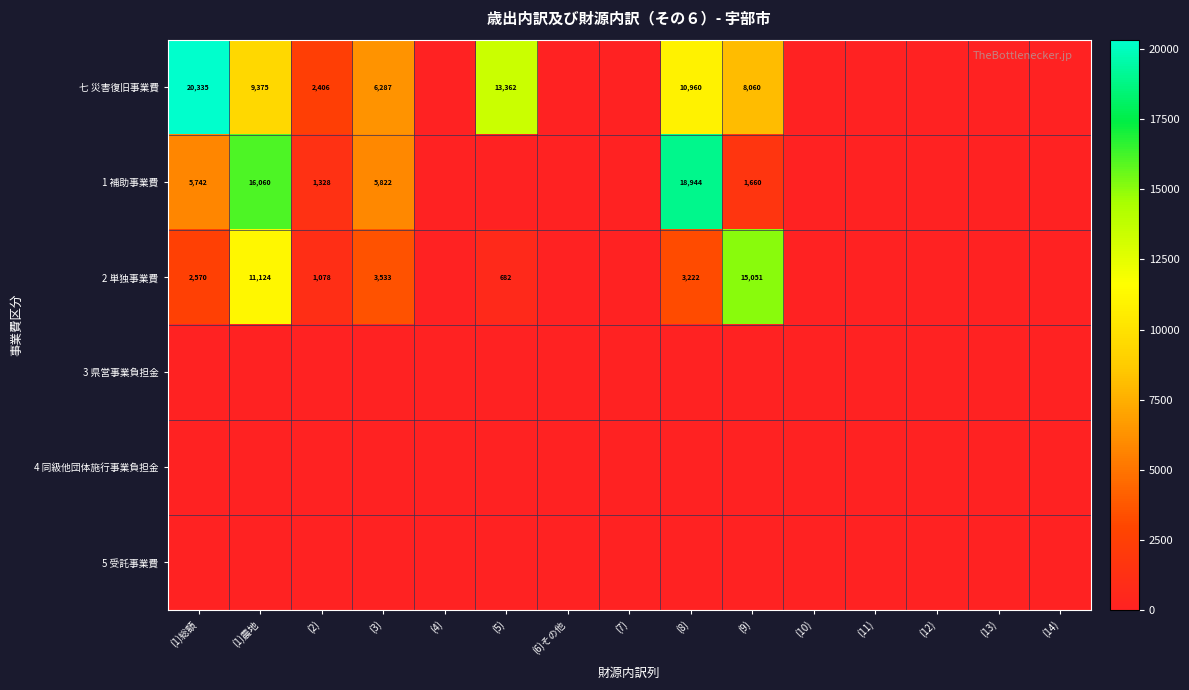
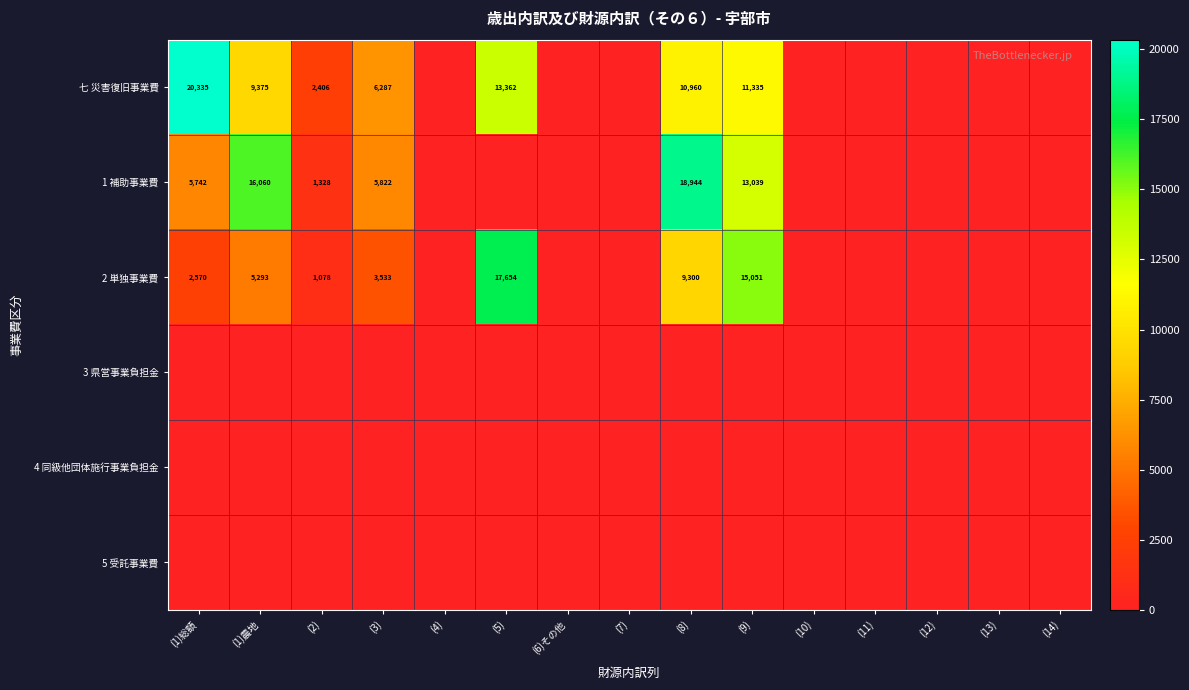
七 災害復旧事業費, (9): 8,060 -> 11,335
1 補助事業費, (9): 1,660 -> 13,039
2 単独事業費, (1)農地: 11,124 -> 5,293
2 単独事業費, (5): 682 -> 17,654
2 単独事業費, (8): 3,222 -> 9,300
